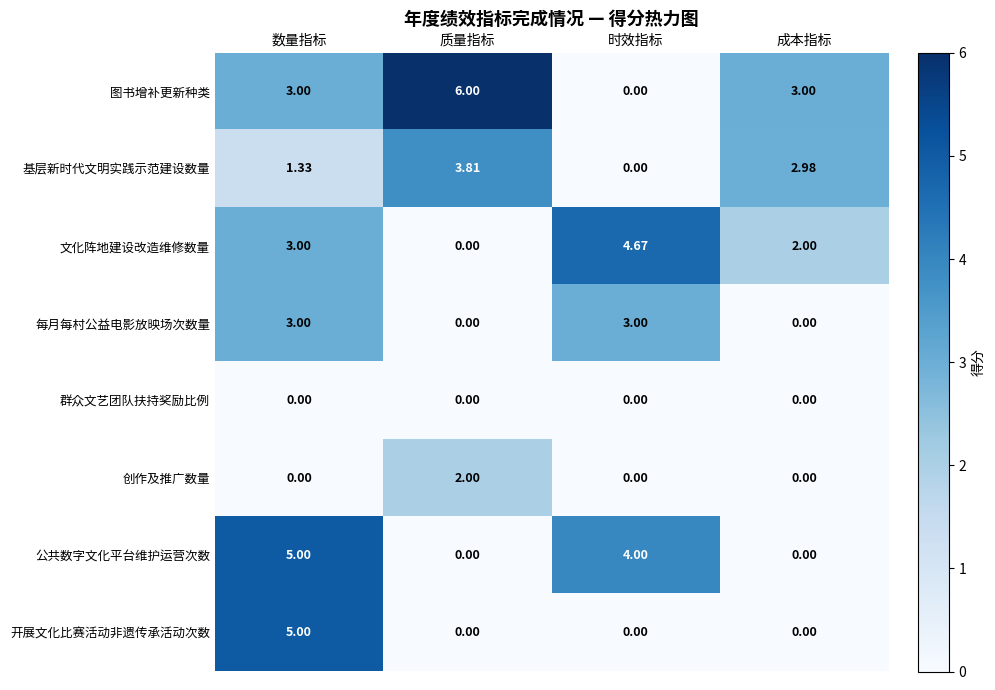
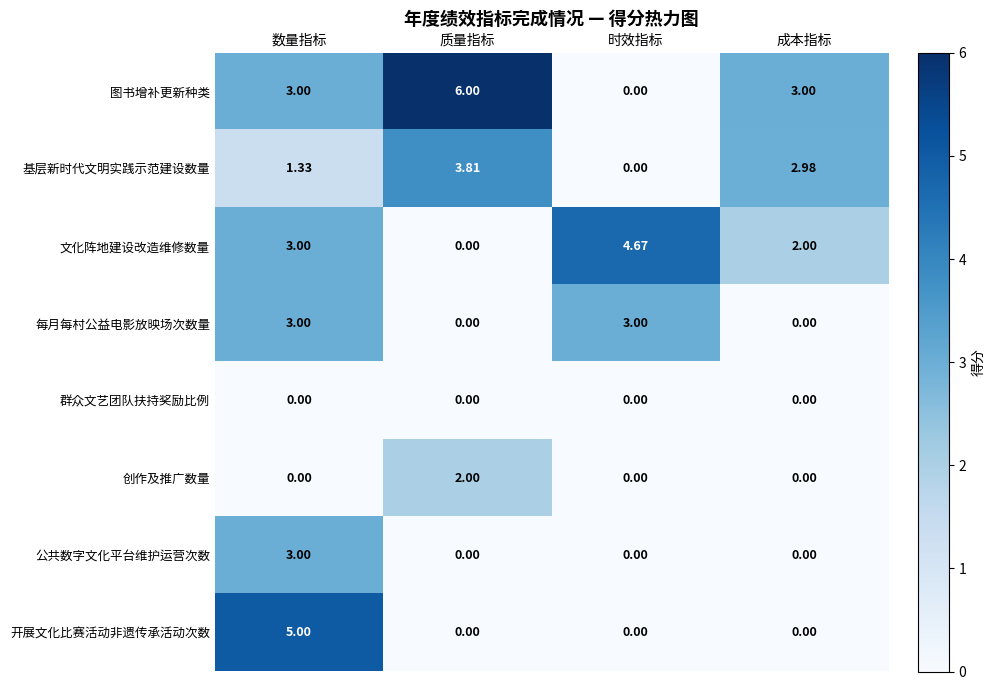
公共数字文化平台维护运营次数, 数量指标: 5.00 -> 3.00
公共数字文化平台维护运营次数, 时效指标: 4.00 -> 0.00
